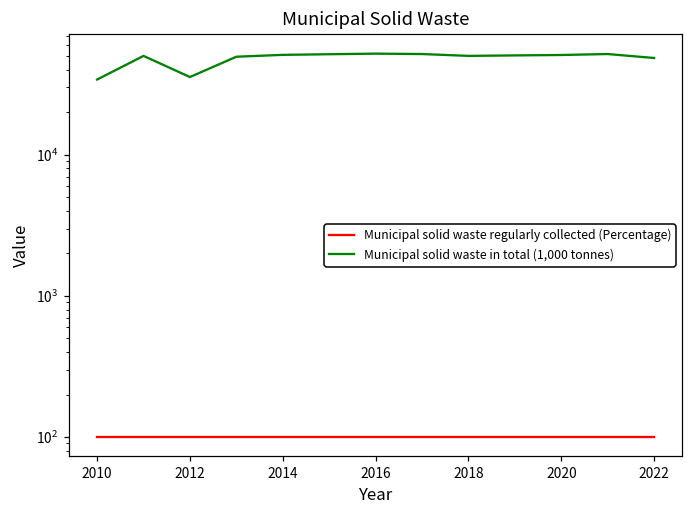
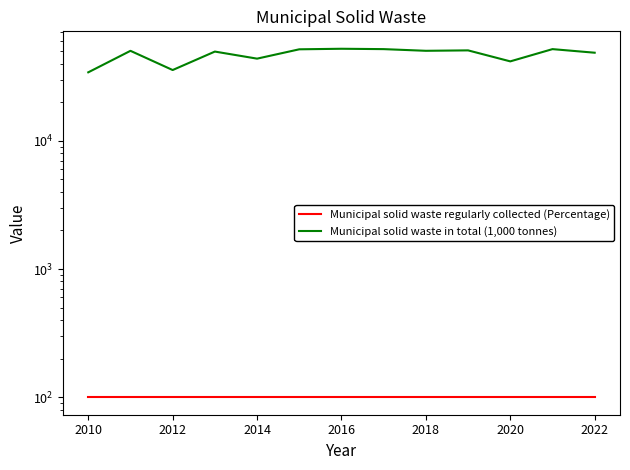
Municipal solid waste in total (1,000 tonnes), 2014: 51000 -> 44000
Municipal solid waste in total (1,000 tonnes), 2020: 51000 -> 42000
